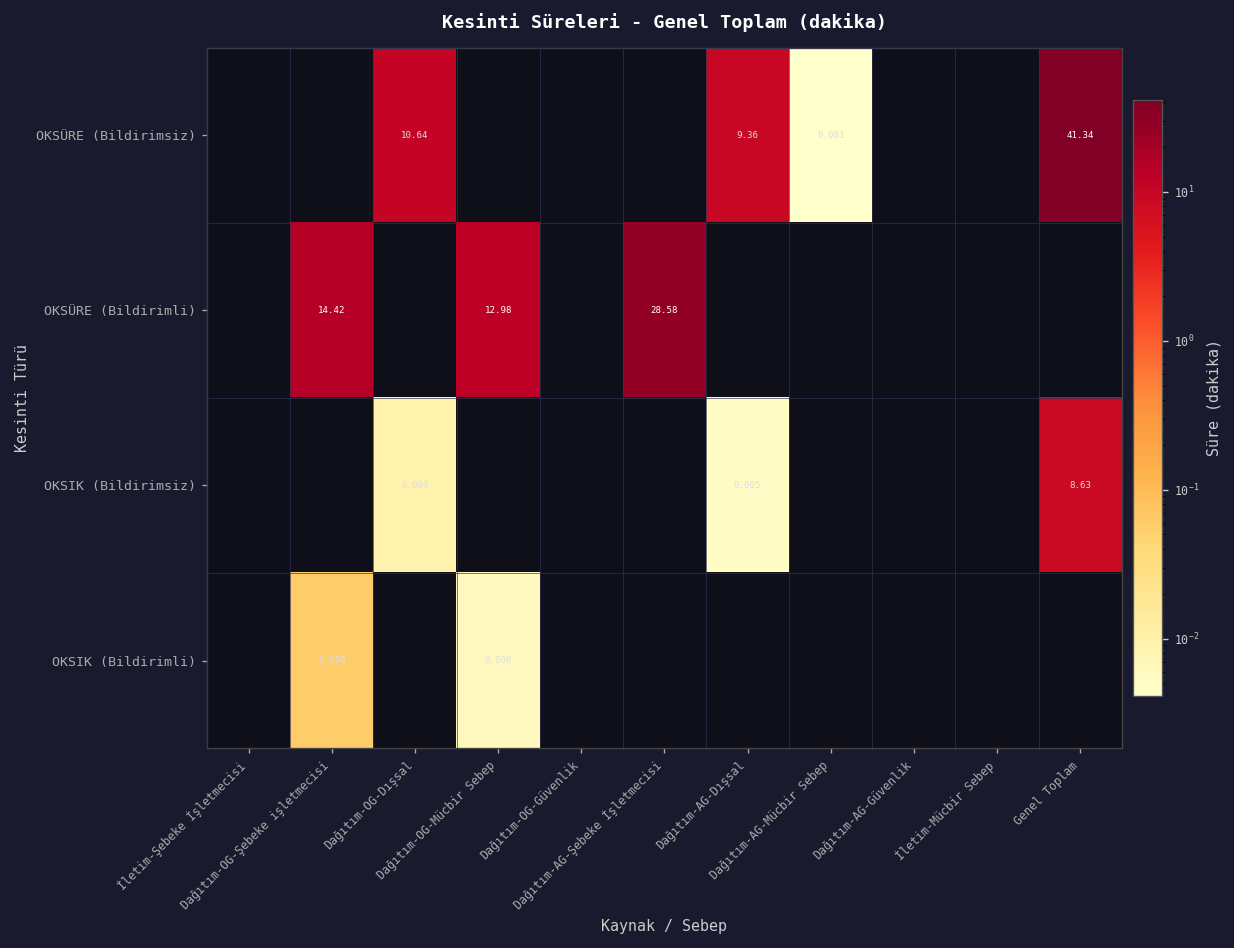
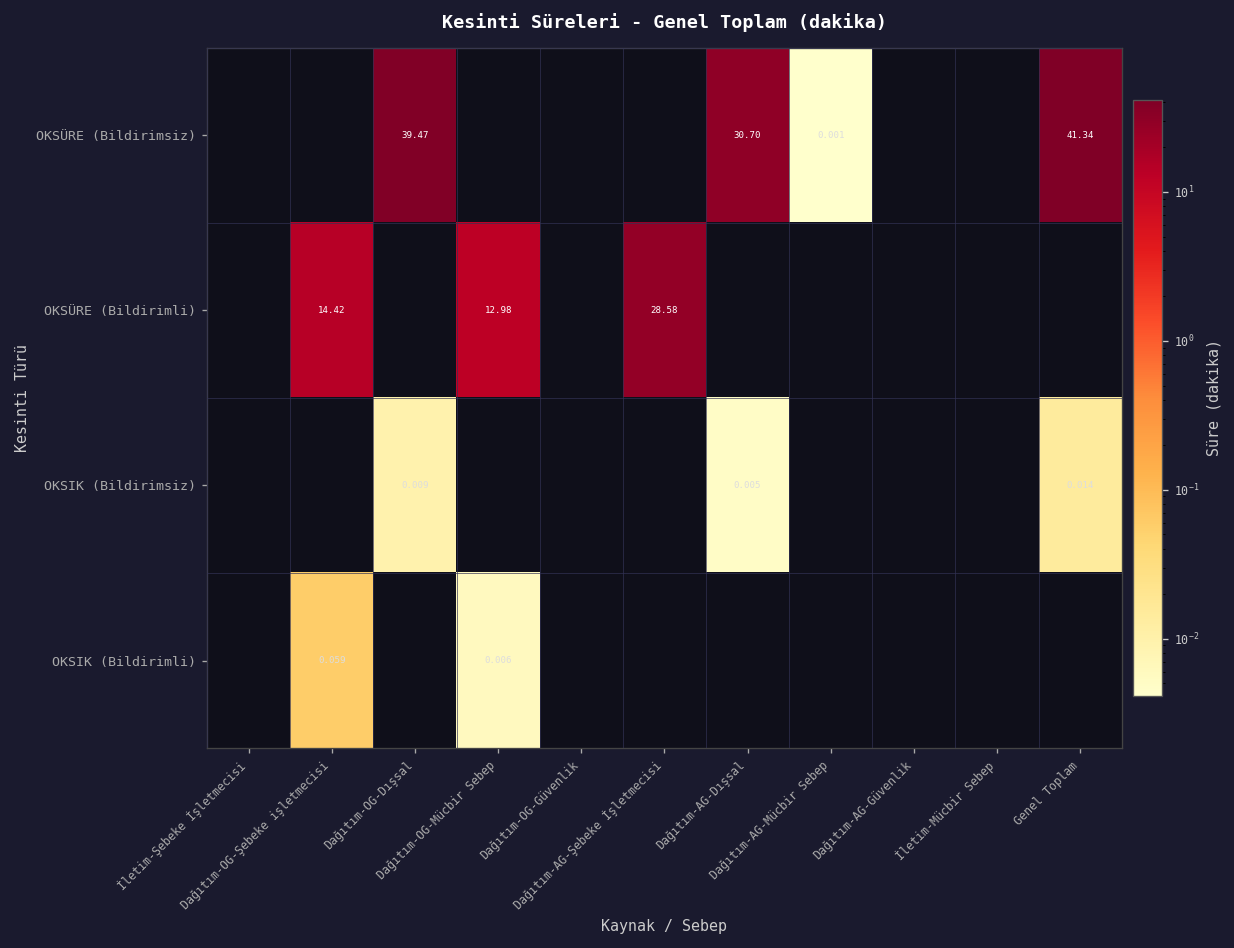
OKSÜRE (Bildirimsiz), Dağıtım-OG-Dışsal: 10.64 -> 39.47
OKSÜRE (Bildirimsiz), Dağıtım-AG-Dışsal: 9.36 -> 30.70
OKSIK (Bildirimsiz), Genel Toplam: 8.63 -> 0.014
